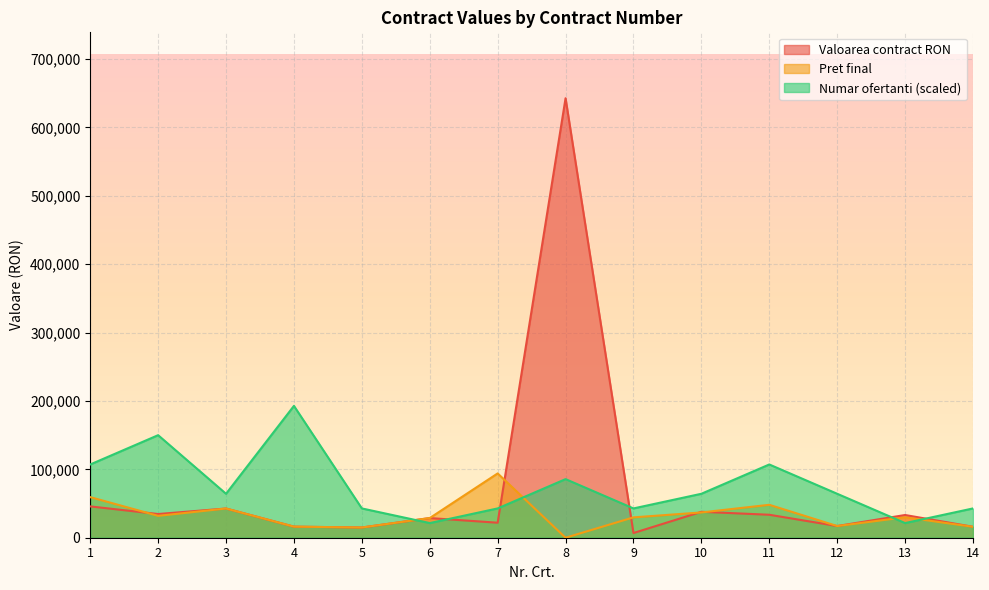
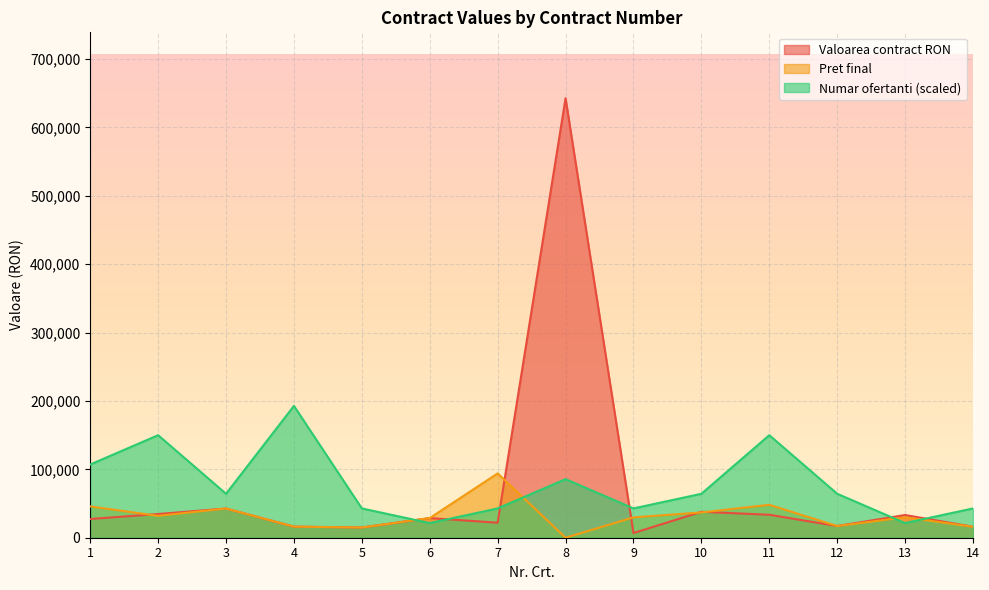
Valoarea contract RON, 1: 50,000 -> 30,000
Pret final, 1: 60,000 -> 50,000
Numar ofertanti (scaled), 11: 110,000 -> 150,000
